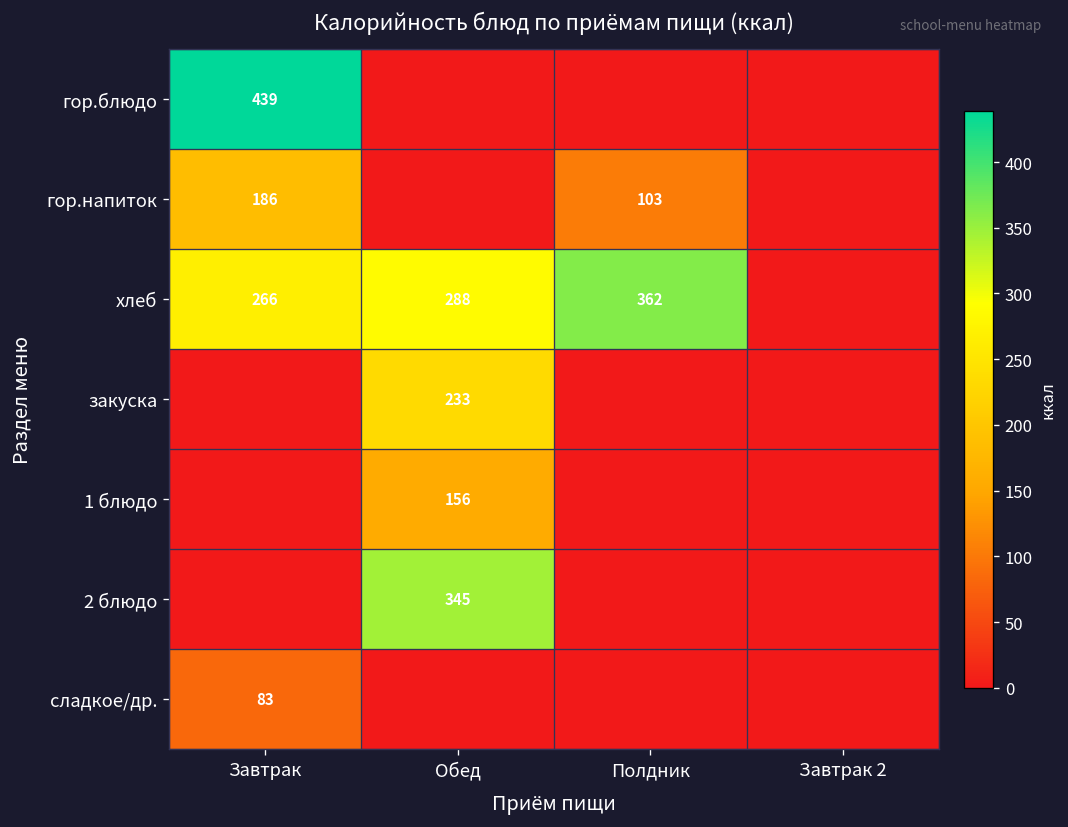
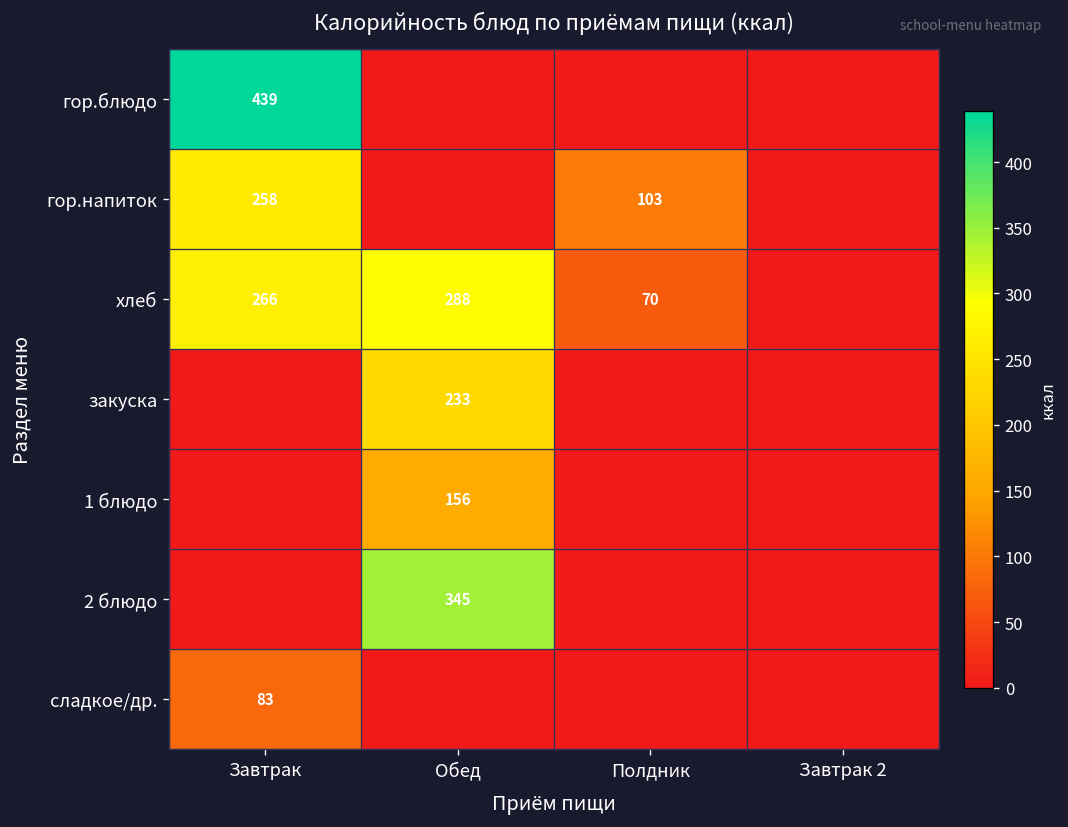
гор.напиток, Завтрак: 186 -> 258
хлеб, Полдник: 362 -> 70
